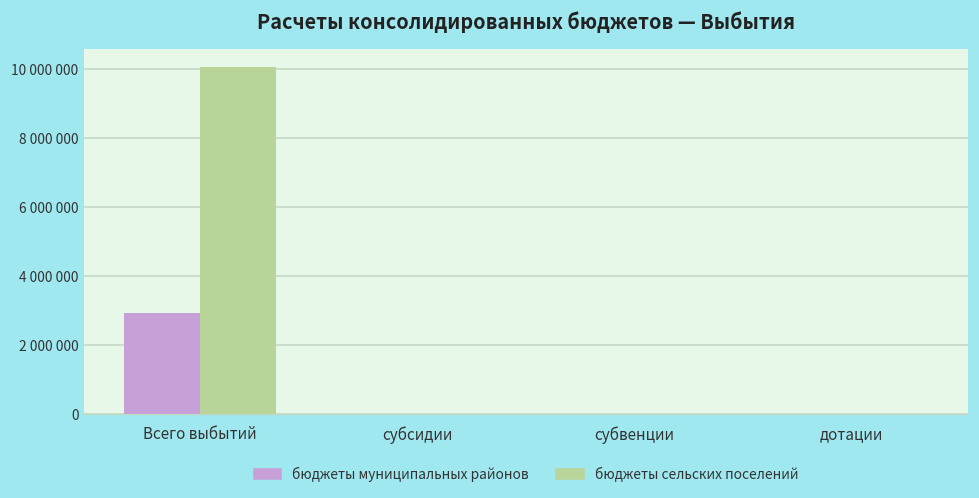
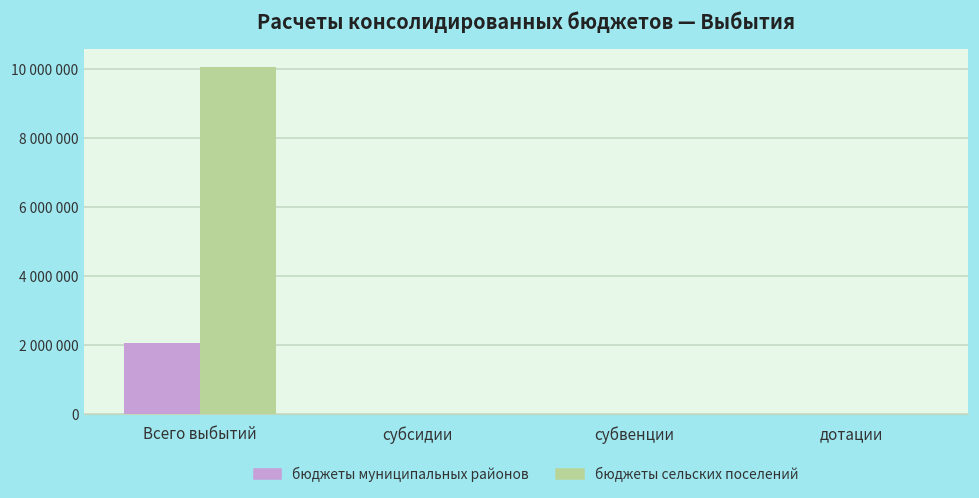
бюджеты муниципальных районов, Всего выбытий: 2900000 -> 2000000
